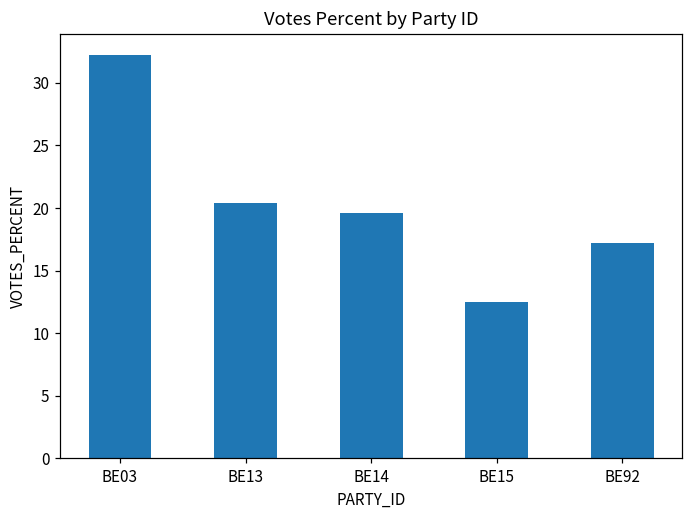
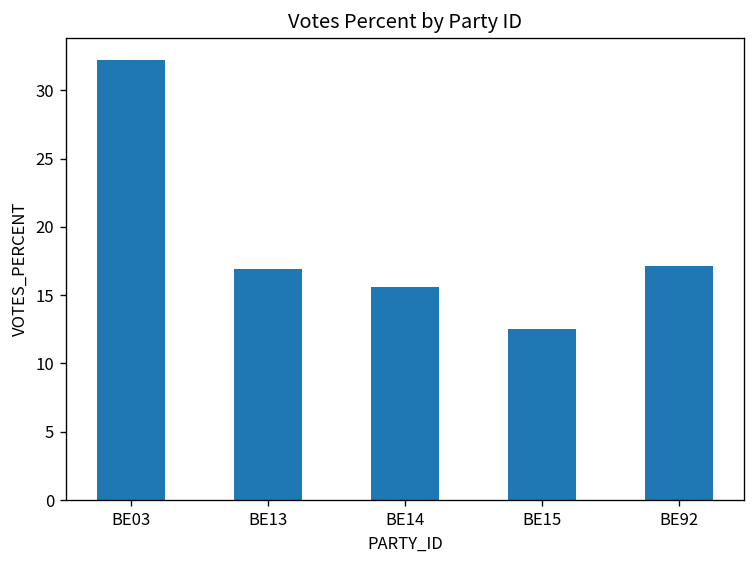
BE13: 20.4 -> 16.9
BE14: 19.6 -> 15.6
